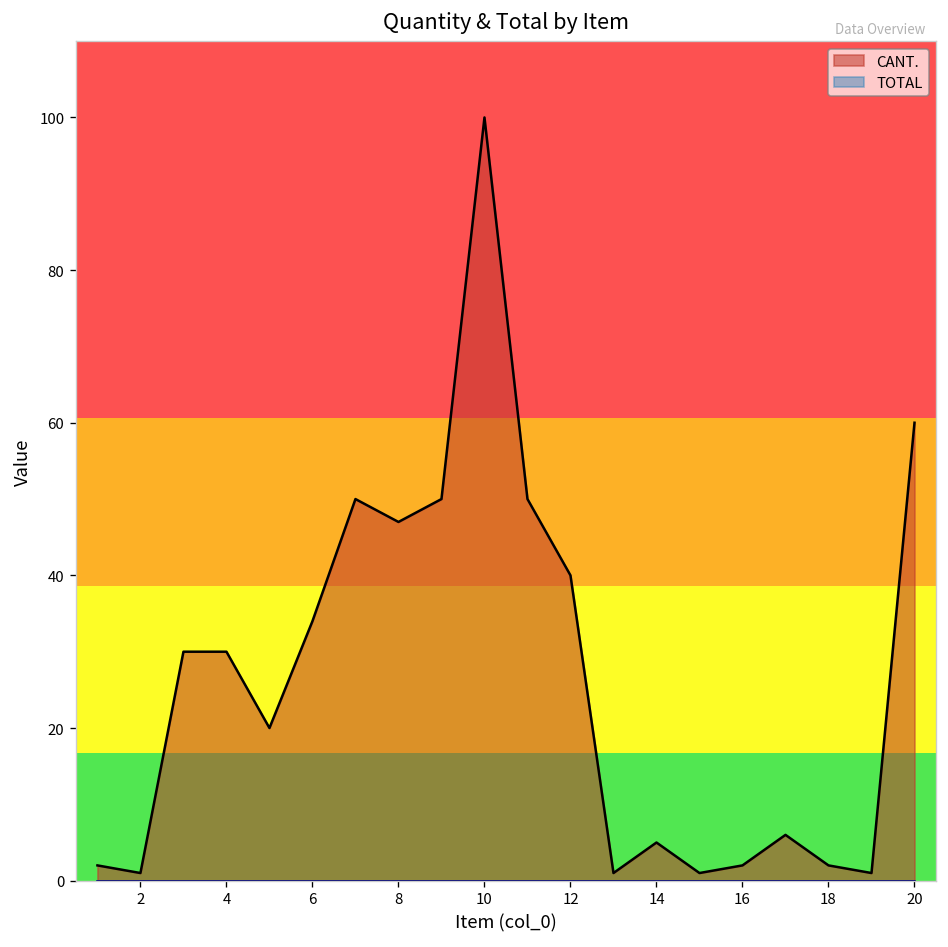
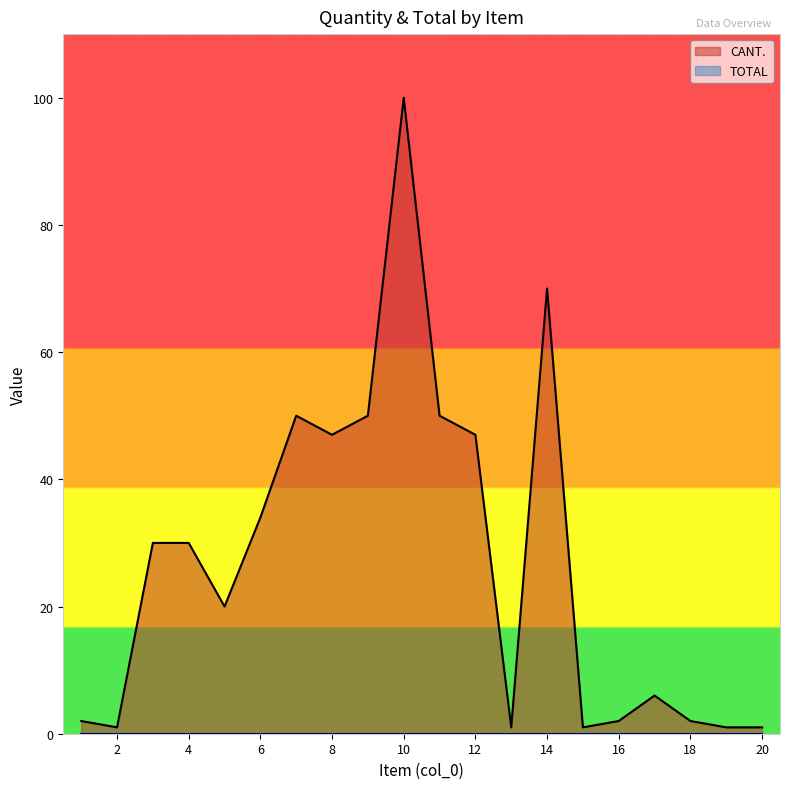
CANT., 12: 40 -> 47
CANT., 14: 5 -> 70
CANT., 20: 60 -> 1
